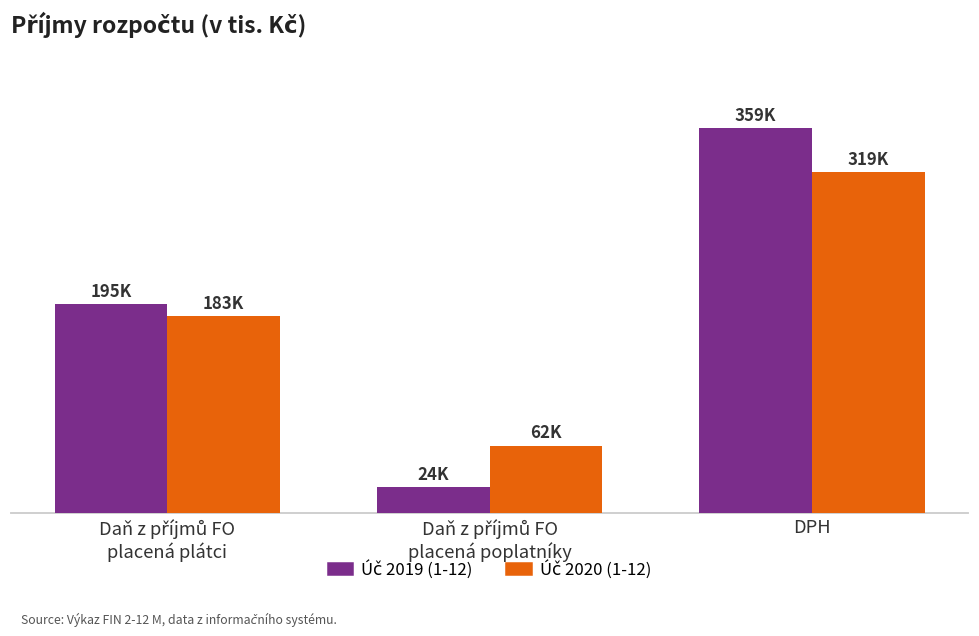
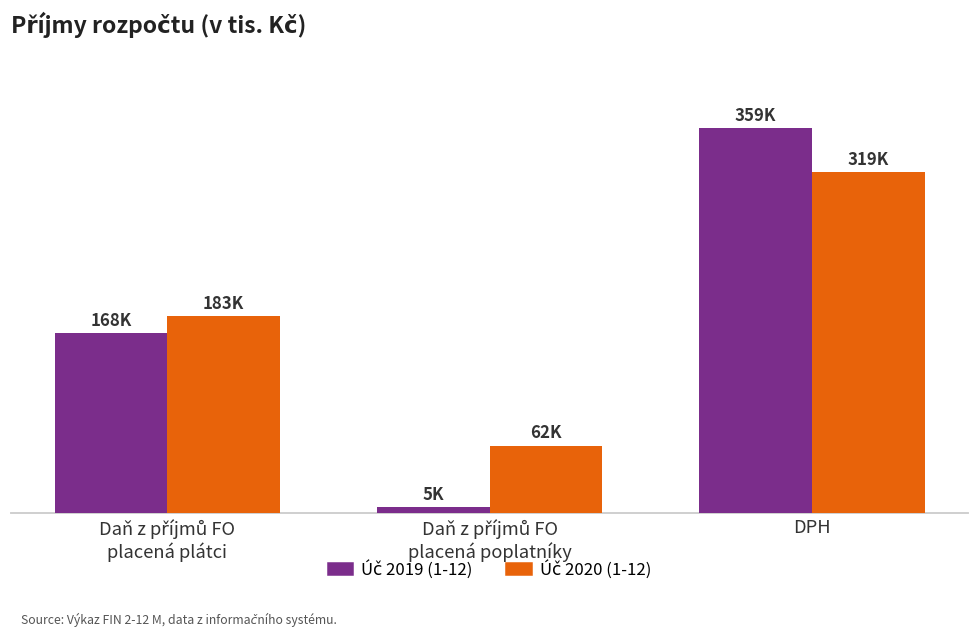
Úč 2019 (1-12), Daň z příjmů FO placená plátci: 195K -> 168K
Úč 2019 (1-12), Daň z příjmů FO placená poplatníky: 24K -> 5K
